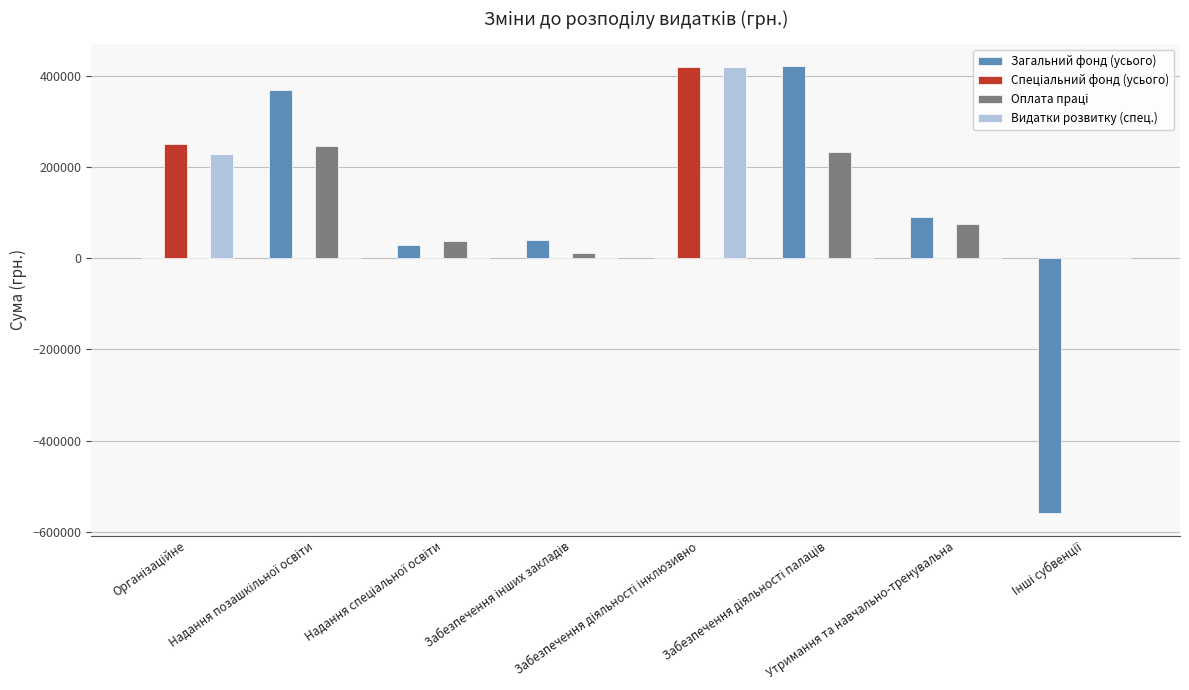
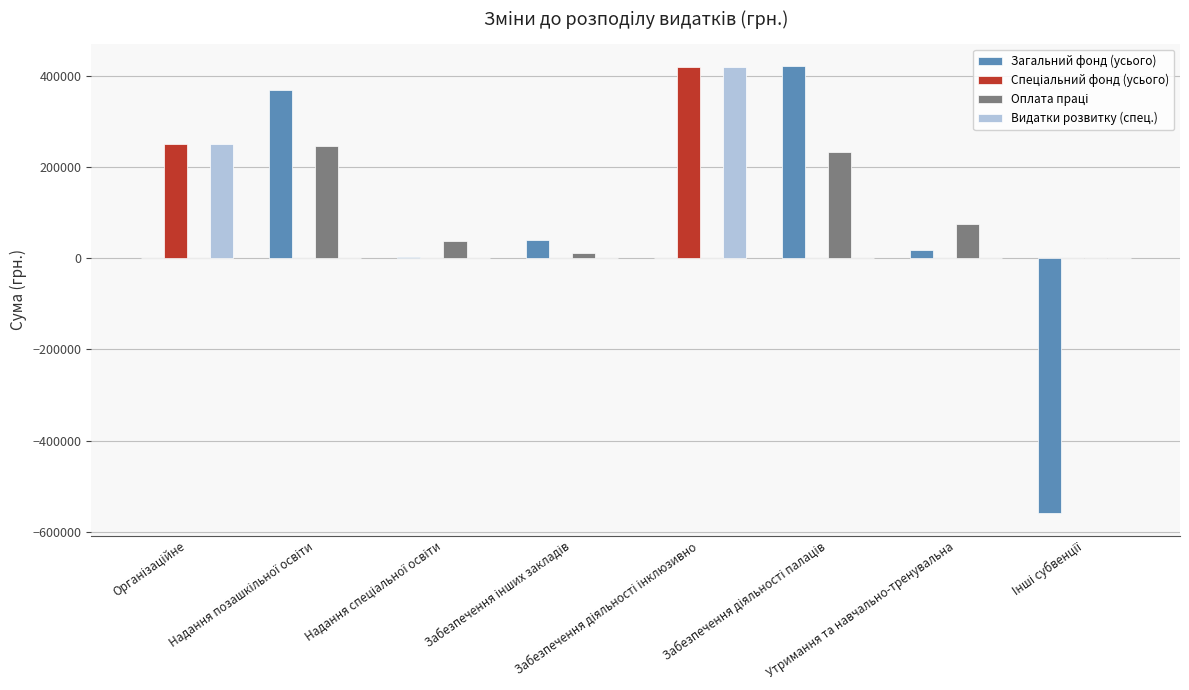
Видатки розвитку (спец.), Організаційне: 230000 -> 250000
Загальний фонд (усього), Надання спеціальної освіти: 30000 -> 0
Загальний фонд (усього), Утримання та навчально-тренувальна: 90000 -> 20000
